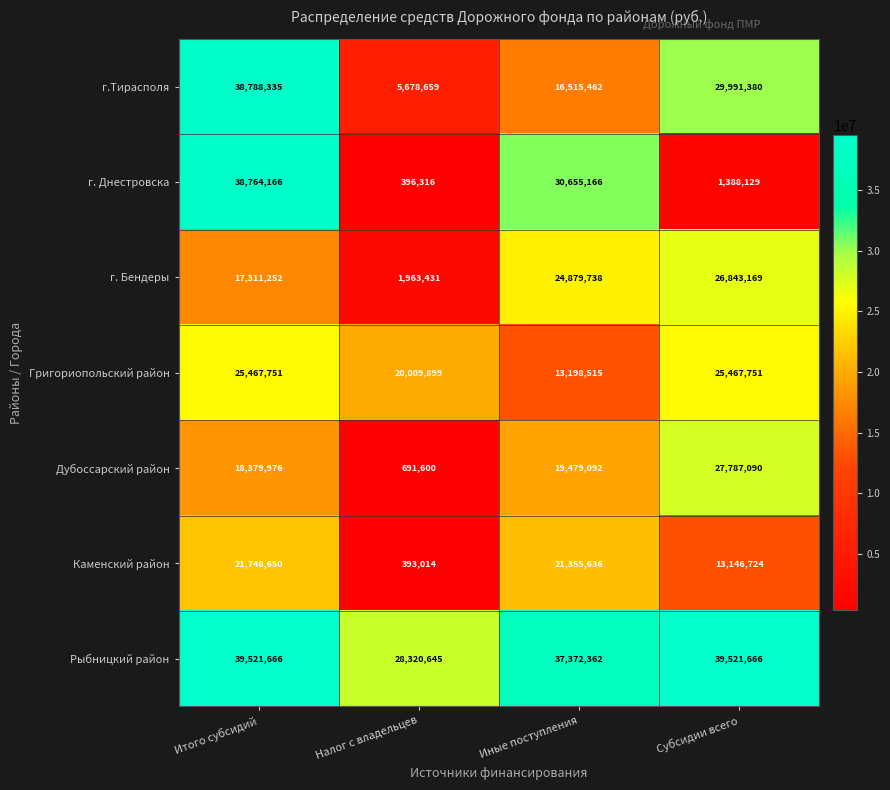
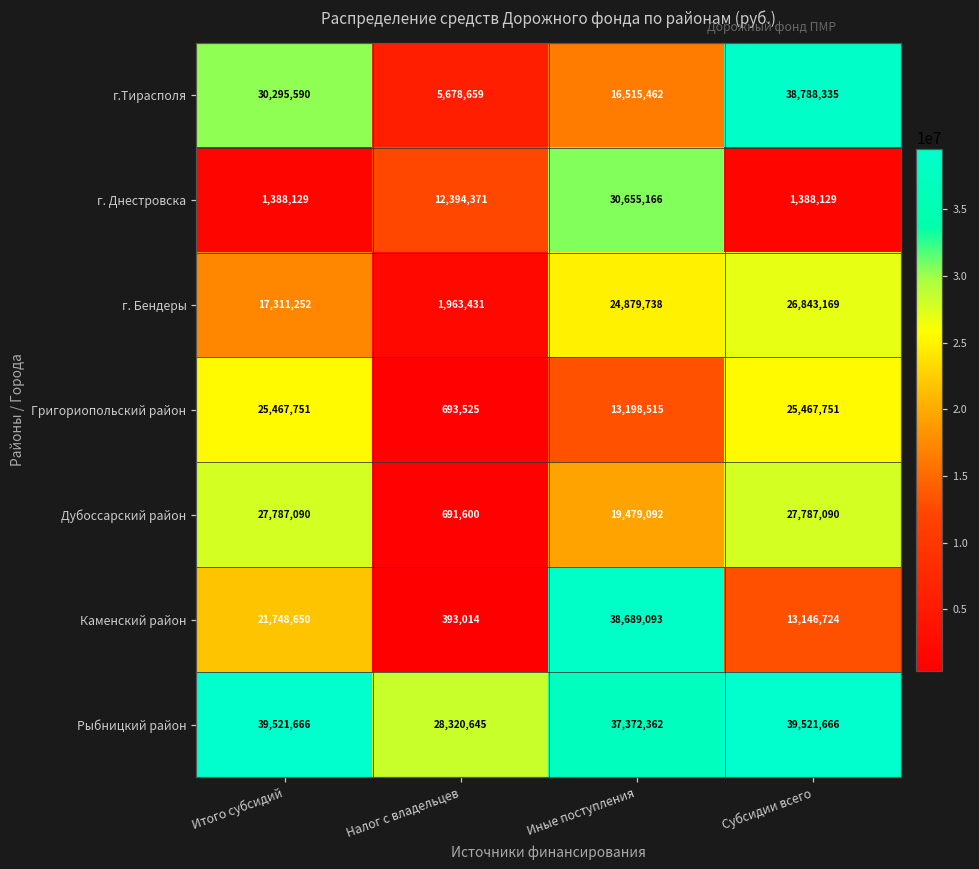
г.Тирасполя, Итого субсидий: 38,788,335 -> 30,295,590
г.Тирасполя, Субсидии всего: 29,991,380 -> 38,788,335
г. Днестровска, Итого субсидий: 38,764,166 -> 1,388,129
г. Днестровска, Налог с владельцев: 396,316 -> 12,394,371
Григориопольский район, Налог с владельцев: 20,009,899 -> 693,525
Дубоссарский район, Итого субсидий: 18,379,976 -> 27,787,090
Каменский район, Иные поступления: 21,355,636 -> 38,689,093
